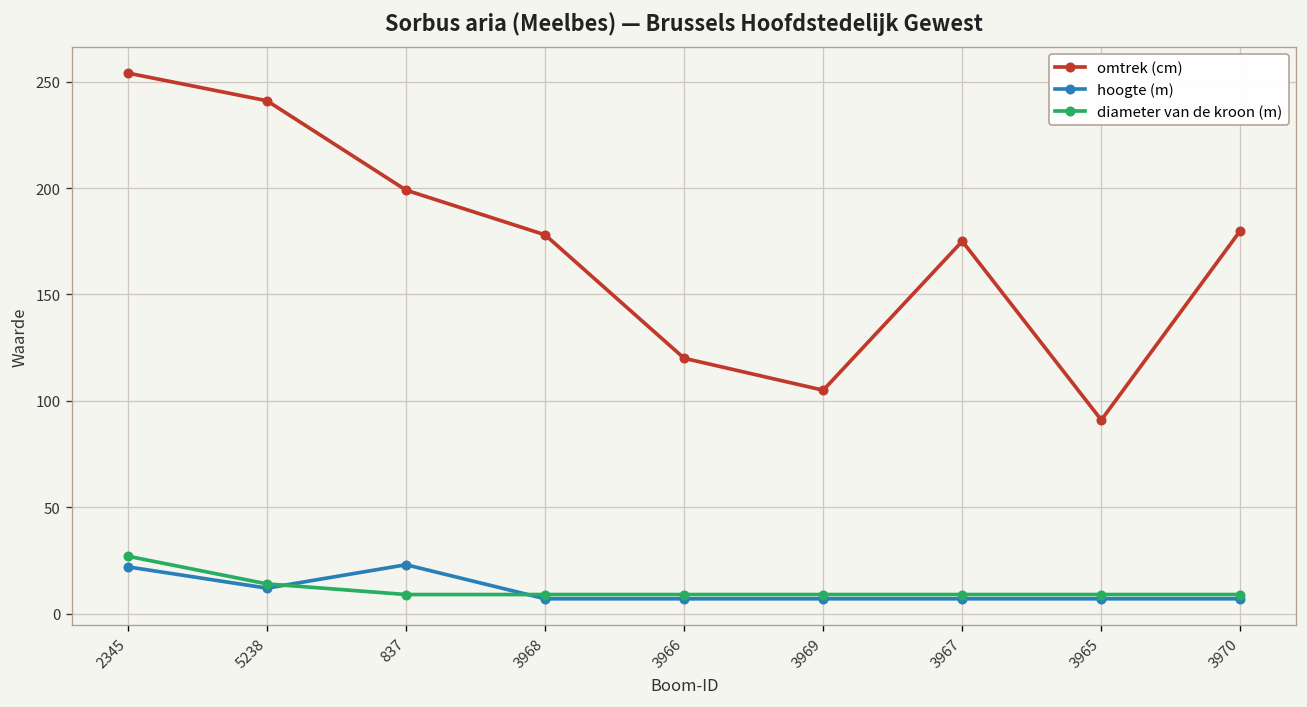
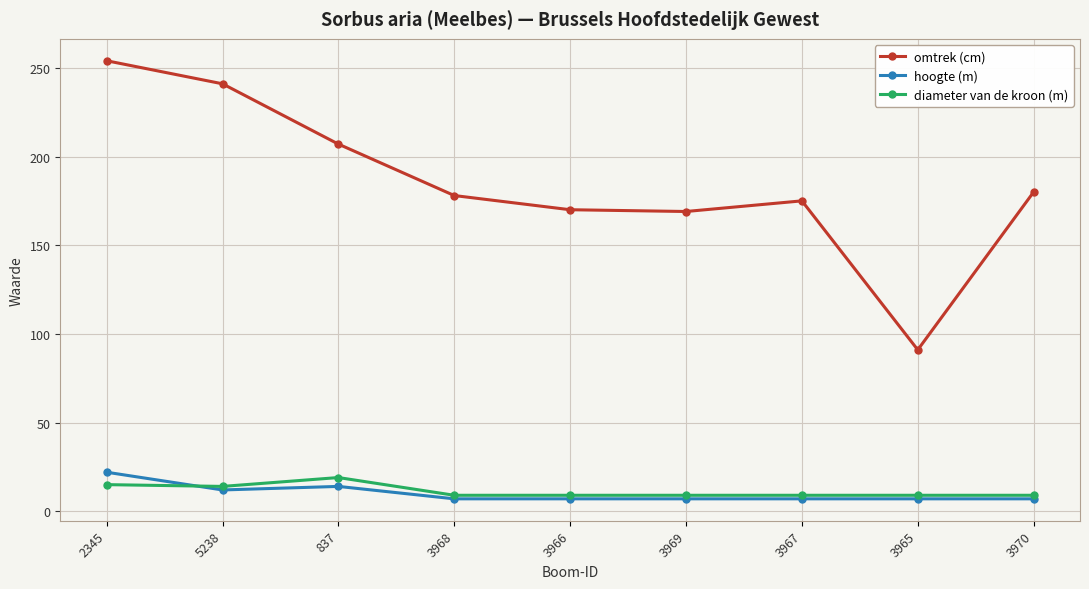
diameter van de kroon (m), 2345: 27 -> 15
omtrek (cm), 837: 199 -> 207
hoogte (m), 837: 23 -> 14
diameter van de kroon (m), 837: 9 -> 19
omtrek (cm), 3966: 120 -> 170
omtrek (cm), 3969: 105 -> 169
